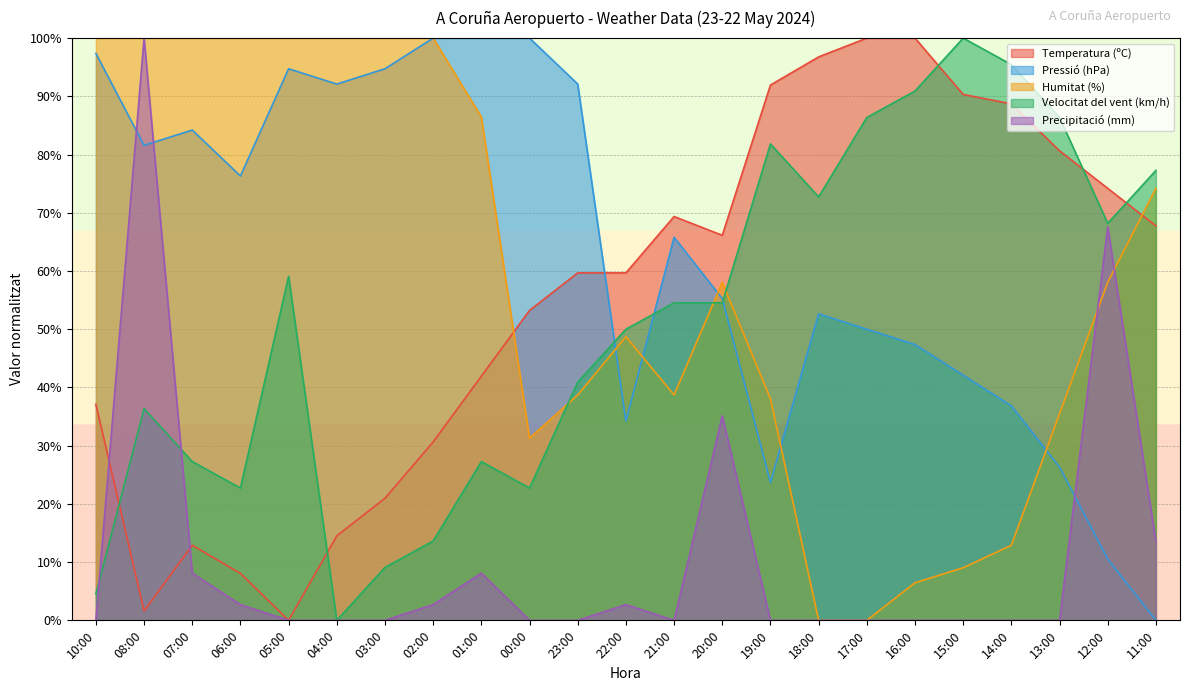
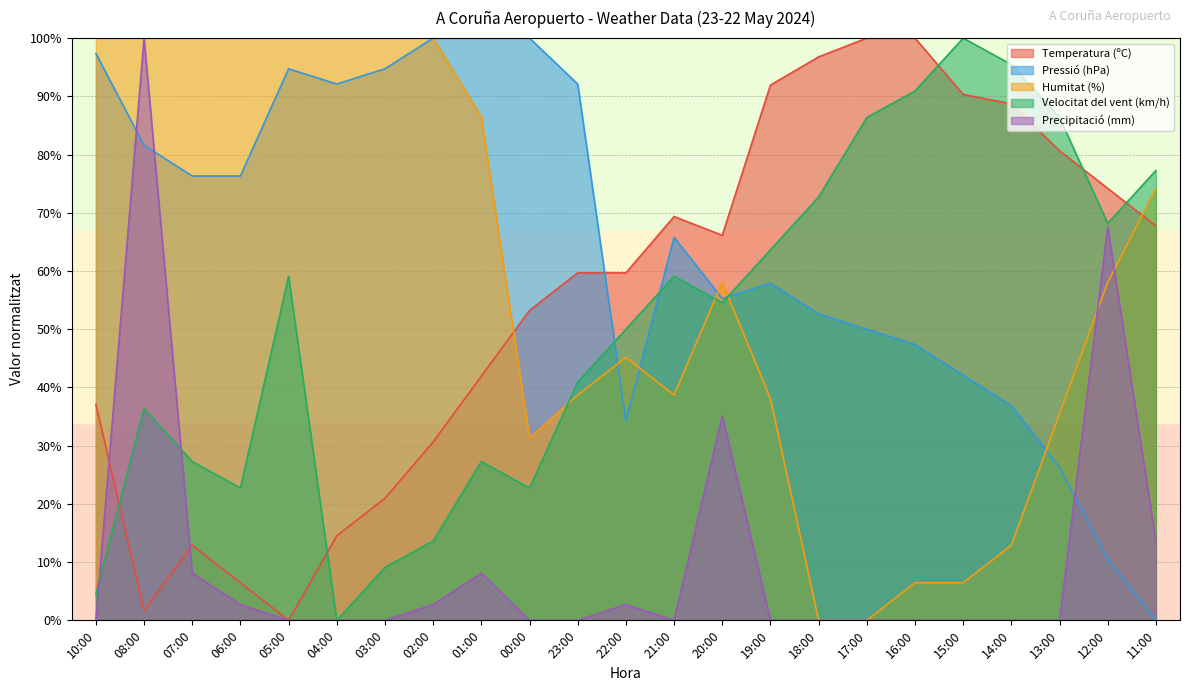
Pressió (hPa), 07:00: 84% -> 76%
Temperatura (ºC), 06:00: 8% -> 6%
Humitat (%), 22:00: 49% -> 45%
Velocitat del vent (km/h), 21:00: 55% -> 59%
Pressió (hPa), 19:00: 24% -> 58%
Velocitat del vent (km/h), 19:00: 82% -> 64%
Humitat (%), 15:00: 9% -> 6%
